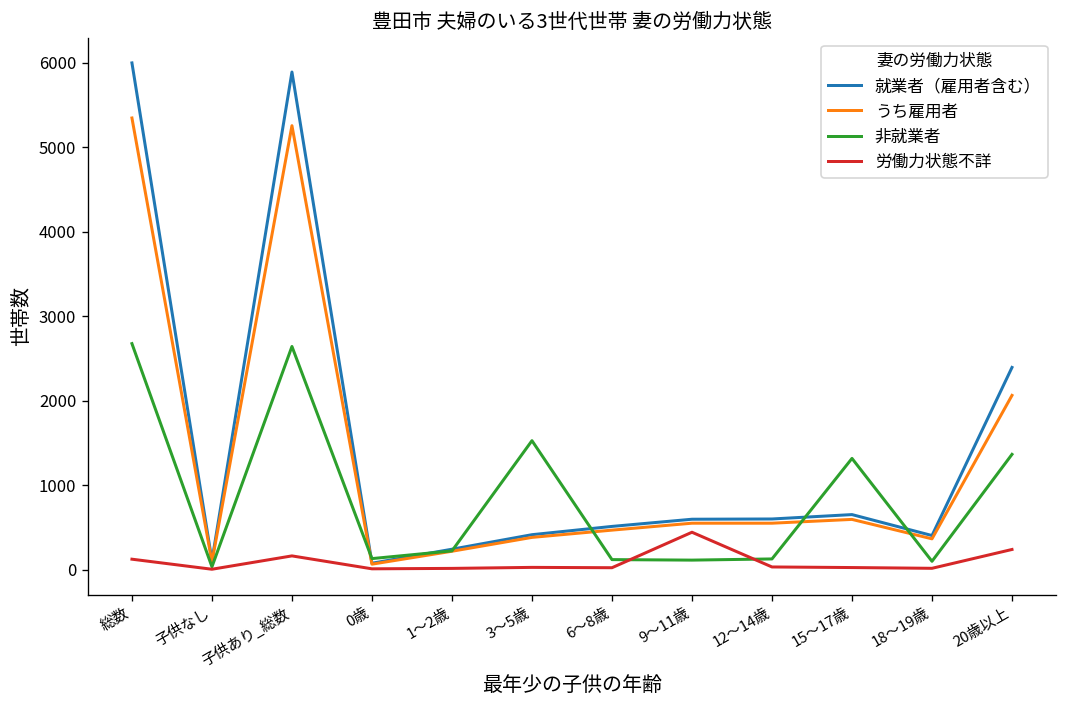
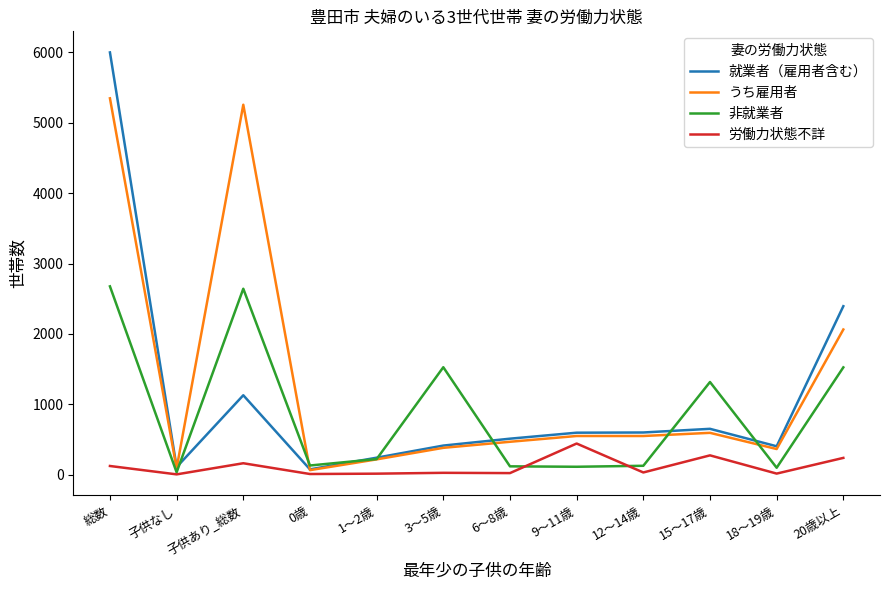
就業者（雇用者含む）, 子供あり_総数: 5900 -> 1100
労働力状態不詳, 15～17歳: 0 -> 300
非就業者, 20歳以上: 1400 -> 1500
